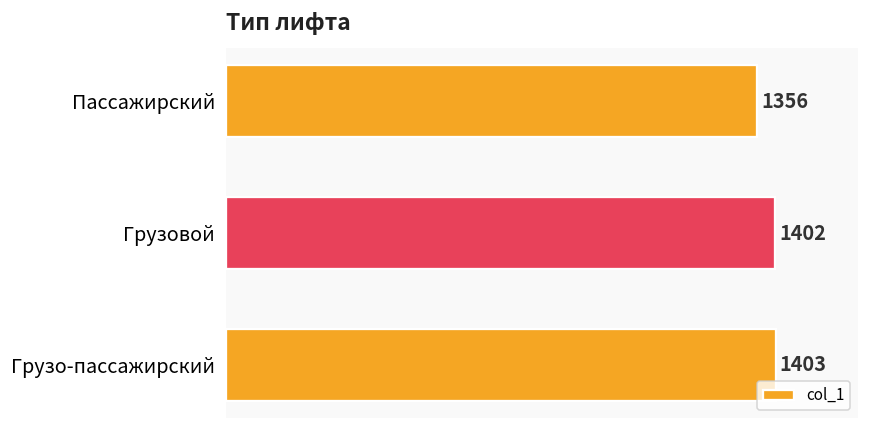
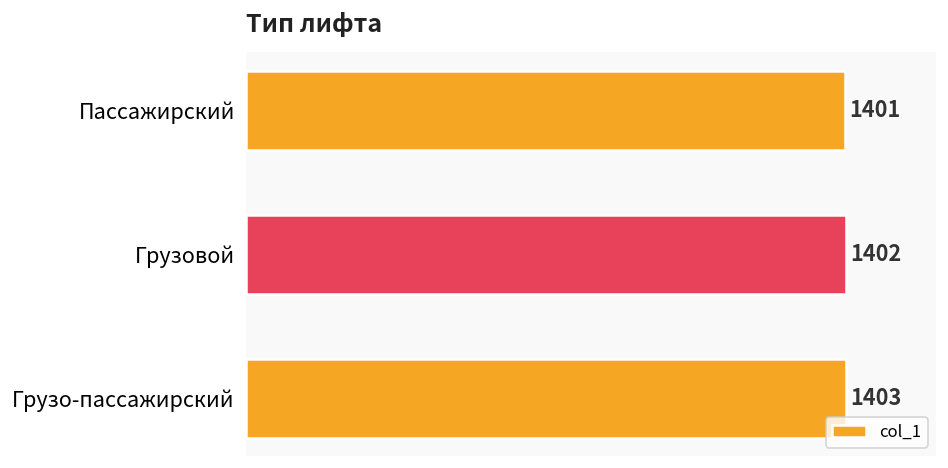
Пассажирский: 1356 -> 1401
